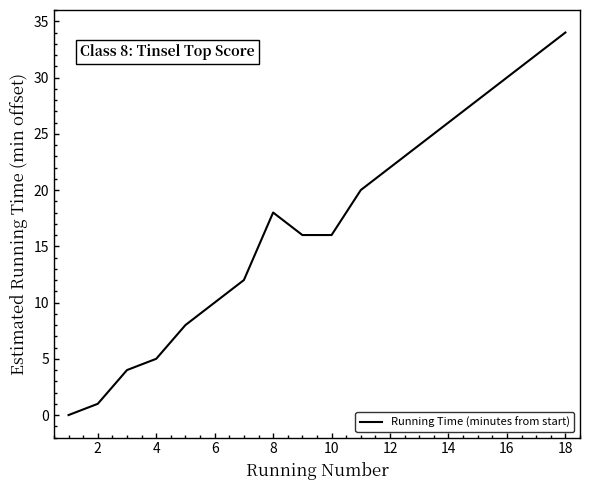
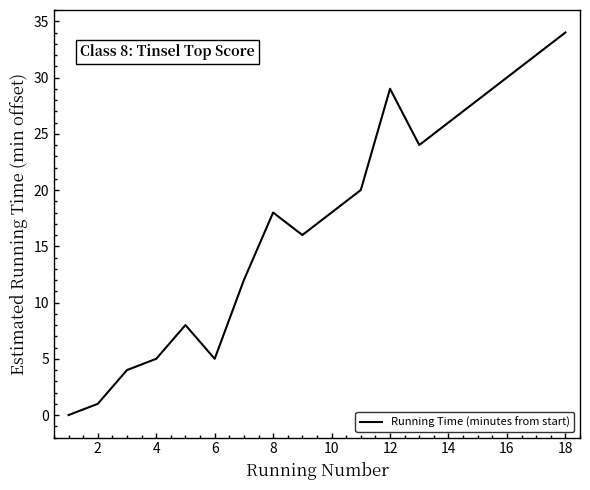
6: 10 -> 5
10: 16 -> 18
12: 22 -> 29
